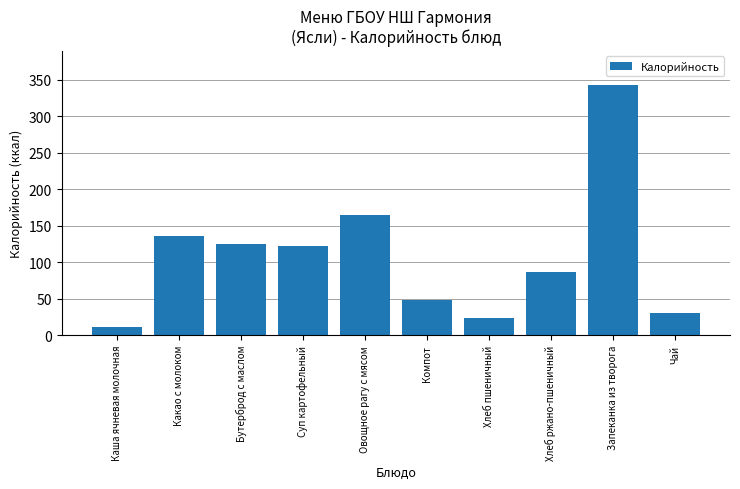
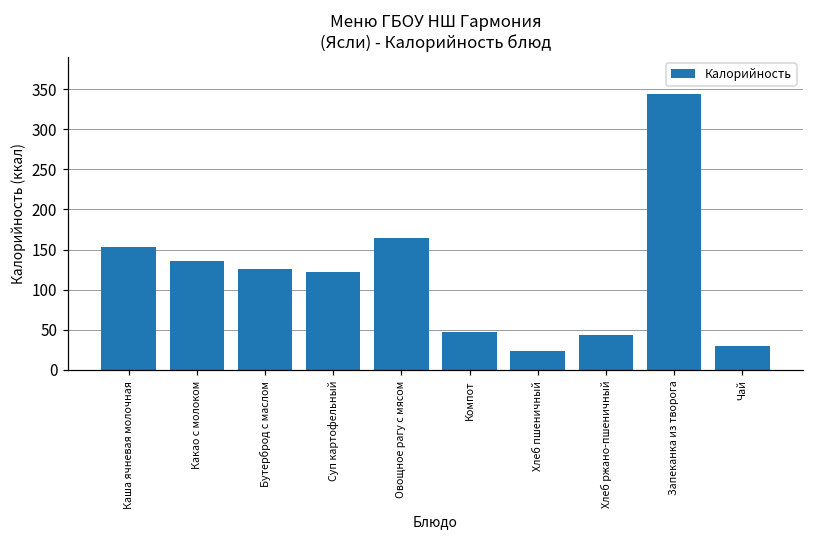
Каша ячневая молочная: 10 -> 150
Хлеб ржано-пшеничный: 90 -> 40
